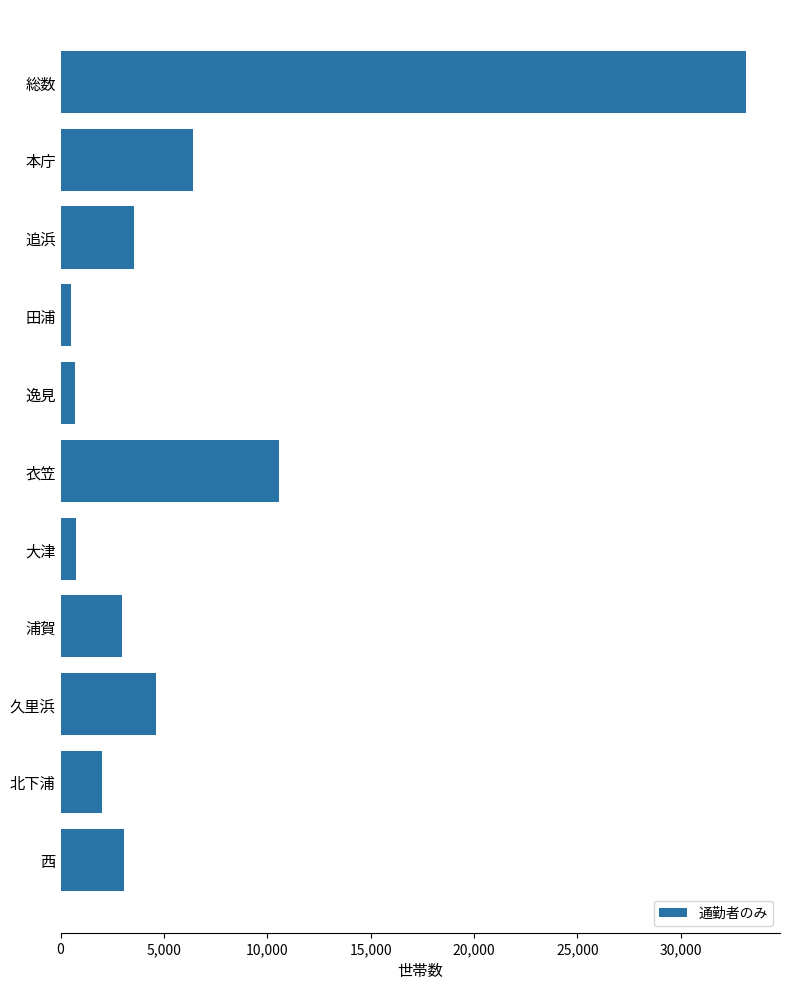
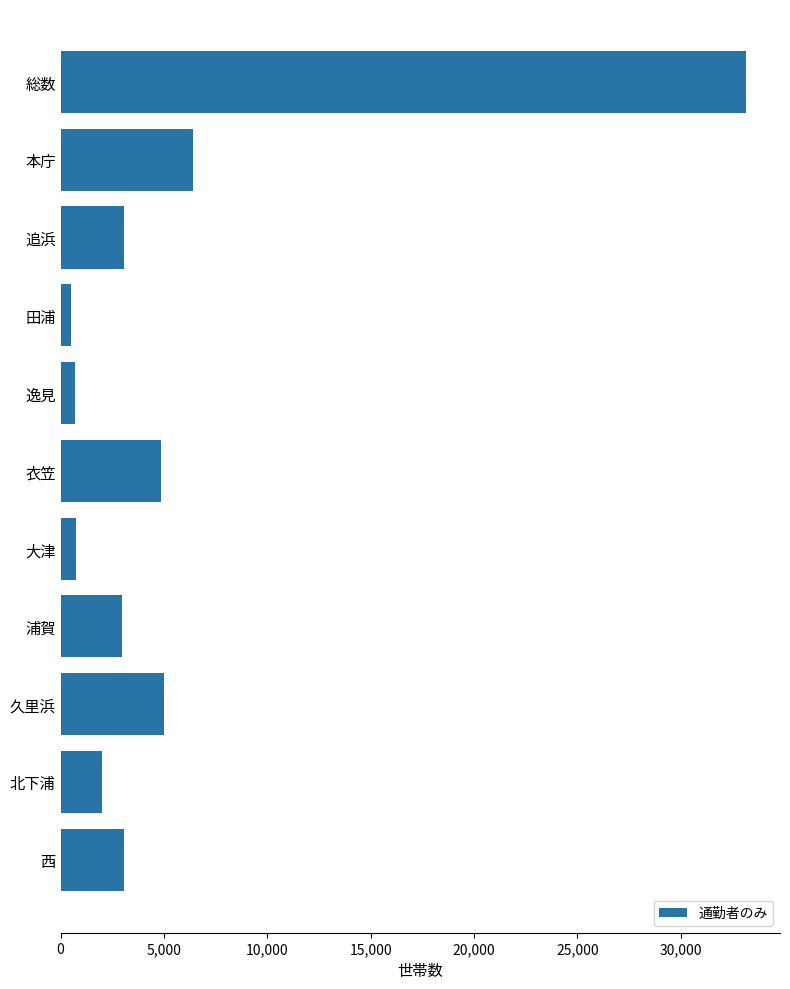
追浜: 3,500 -> 3,100
衣笠: 10,600 -> 4,900
久里浜: 4,600 -> 5,000
